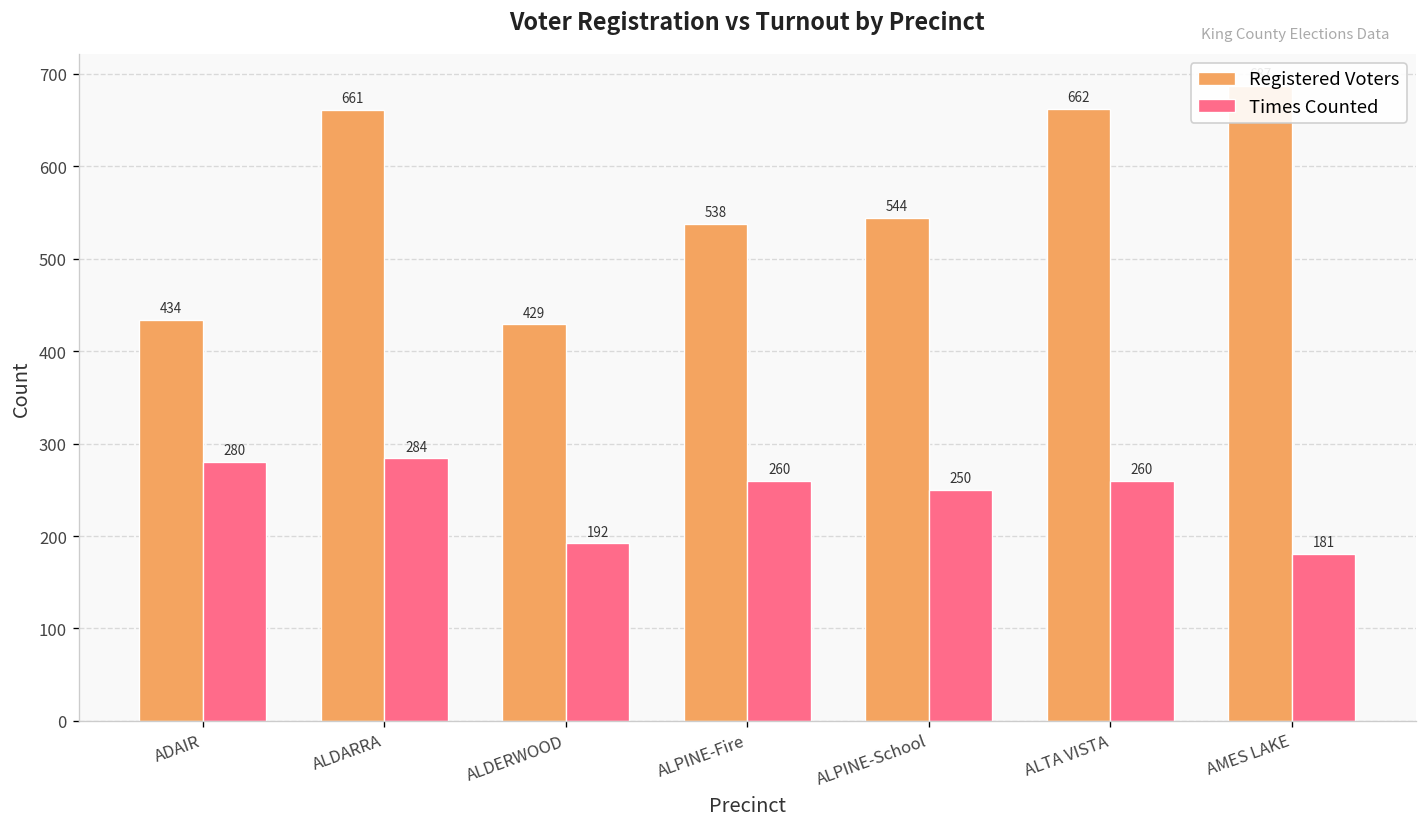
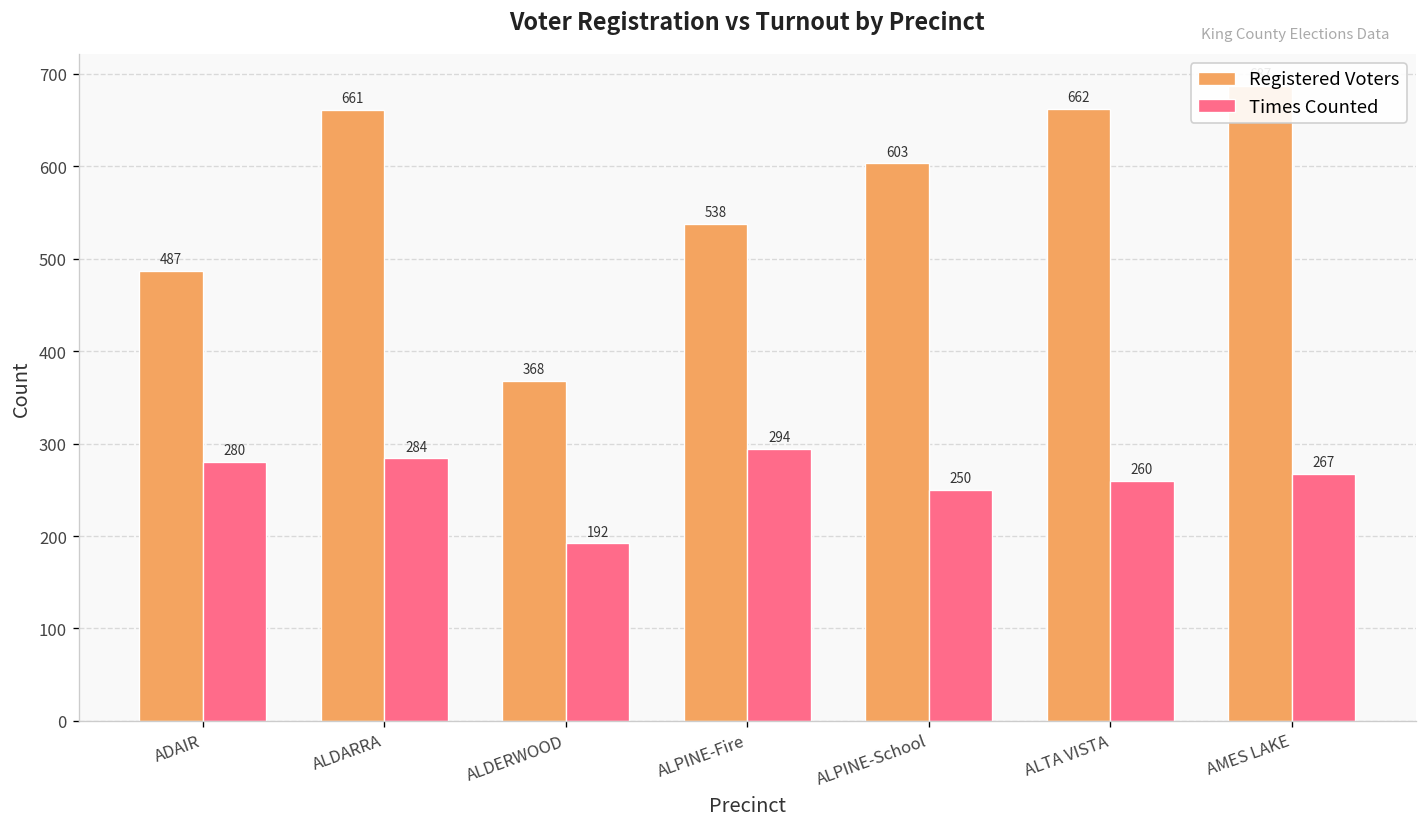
Registered Voters, ADAIR: 434 -> 487
Registered Voters, ALDERWOOD: 429 -> 368
Times Counted, ALPINE-Fire: 260 -> 294
Registered Voters, ALPINE-School: 544 -> 603
Times Counted, AMES LAKE: 181 -> 267
